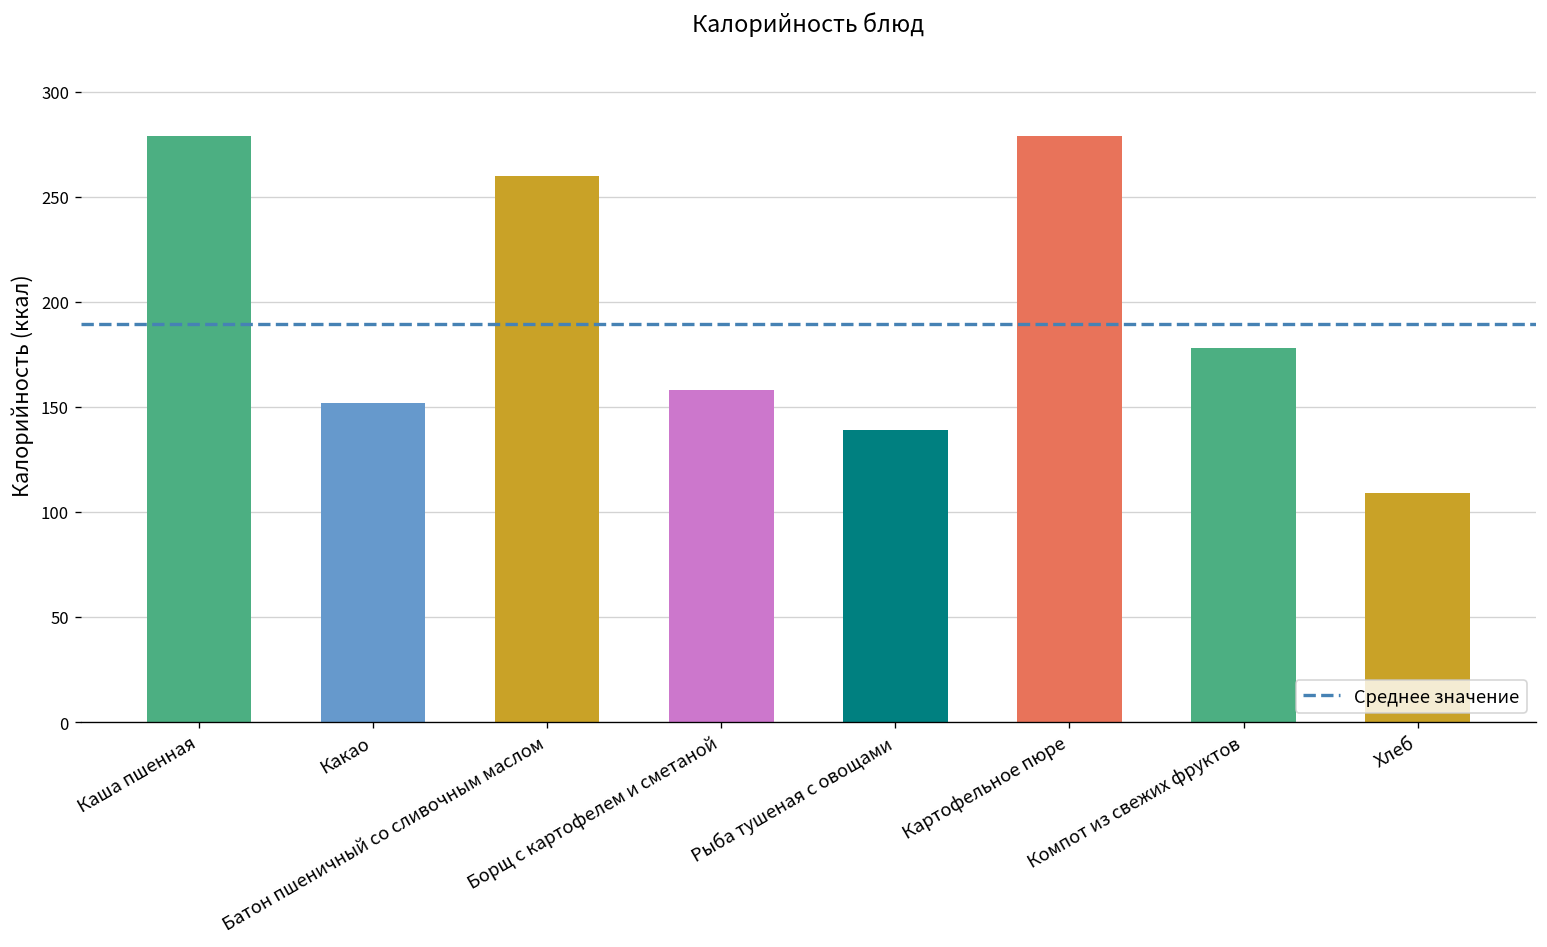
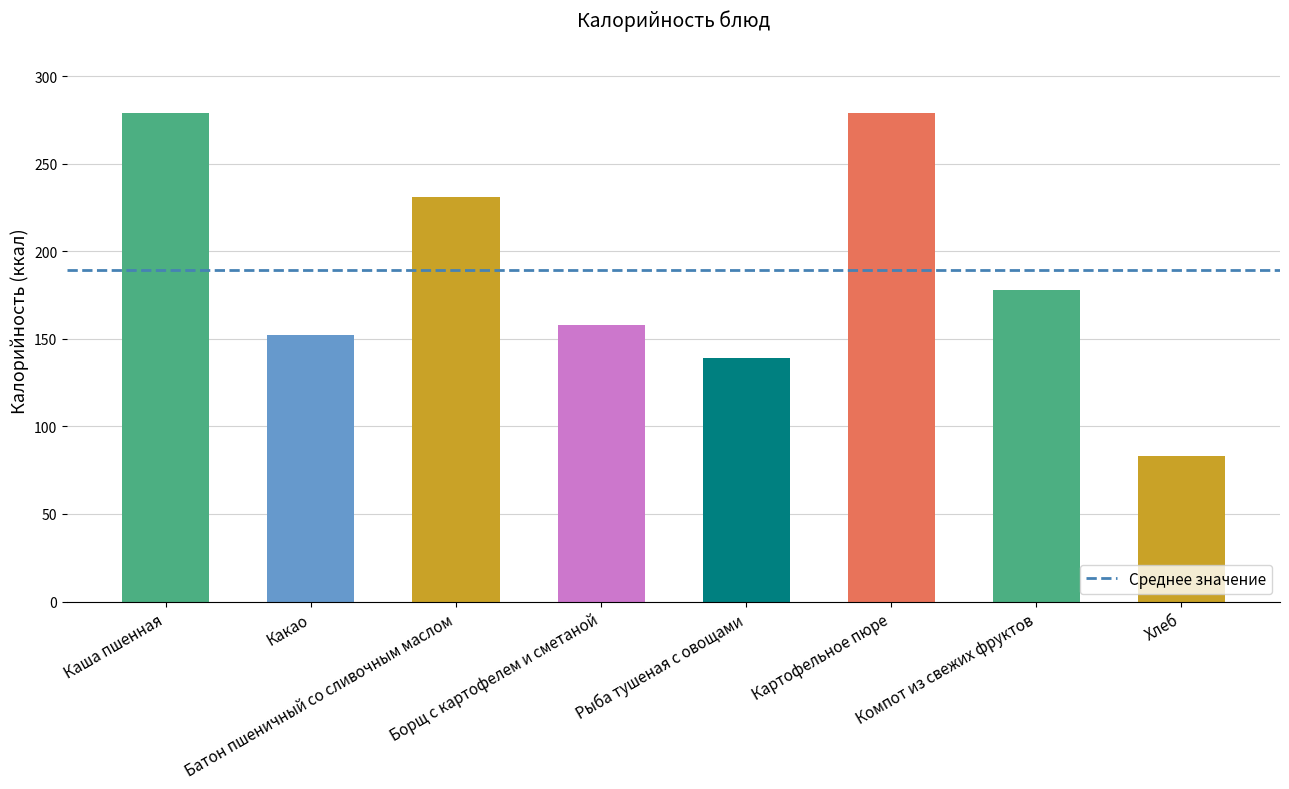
Батон пшеничный со сливочным маслом: 260 -> 231
Хлеб: 109 -> 83
